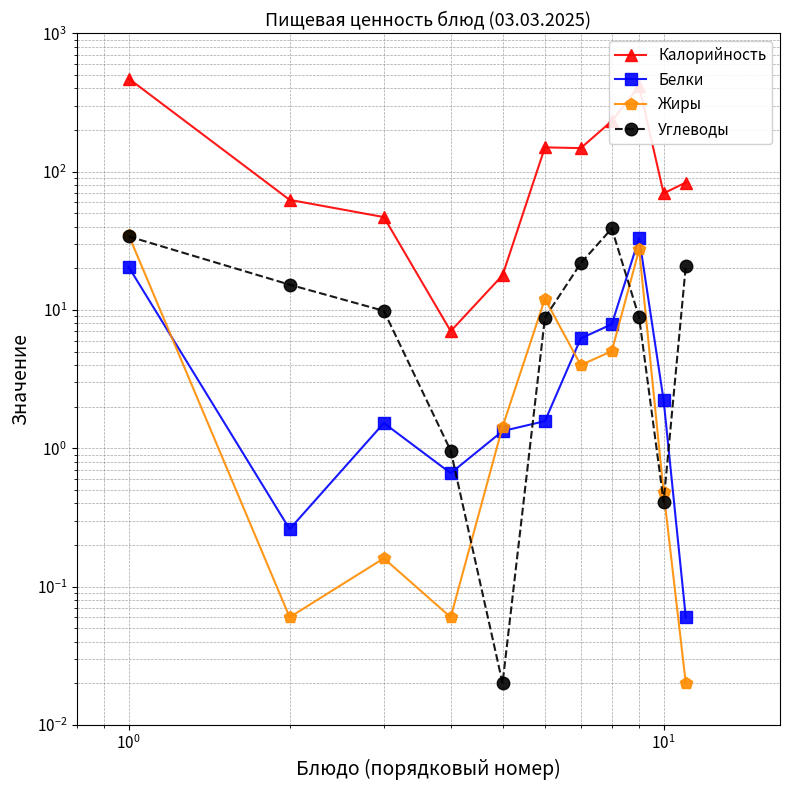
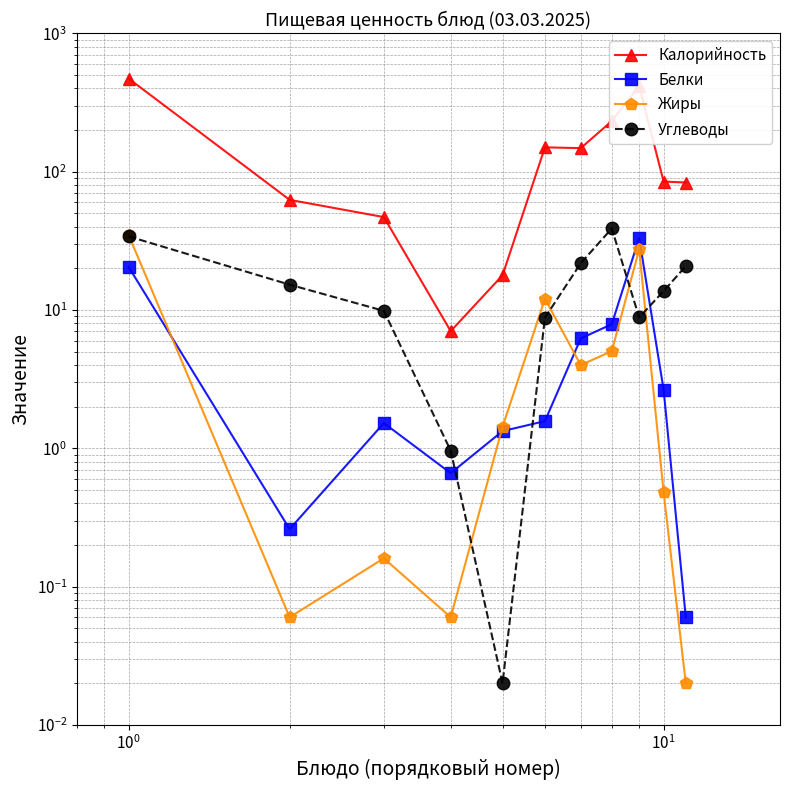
Калорийность, 10^1: 70 -> 80
Белки, 10^1: 2.2 -> 2.6
Углеводы, 10^1: 0.41 -> 14
